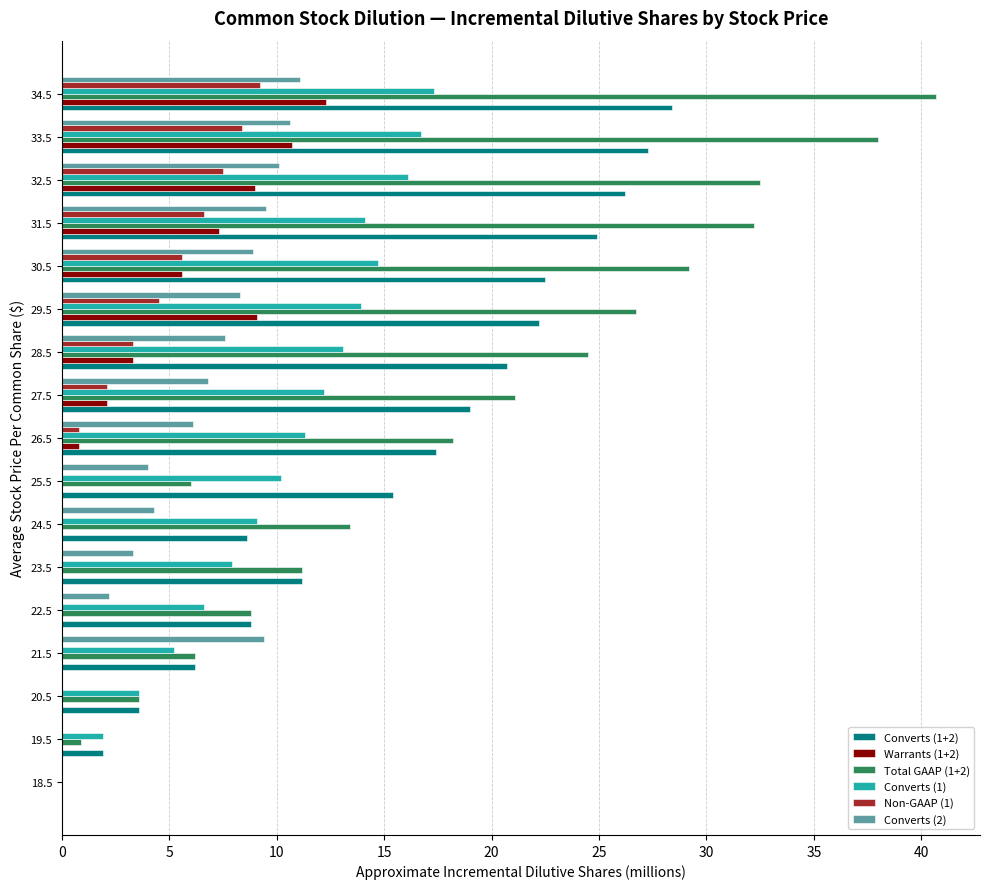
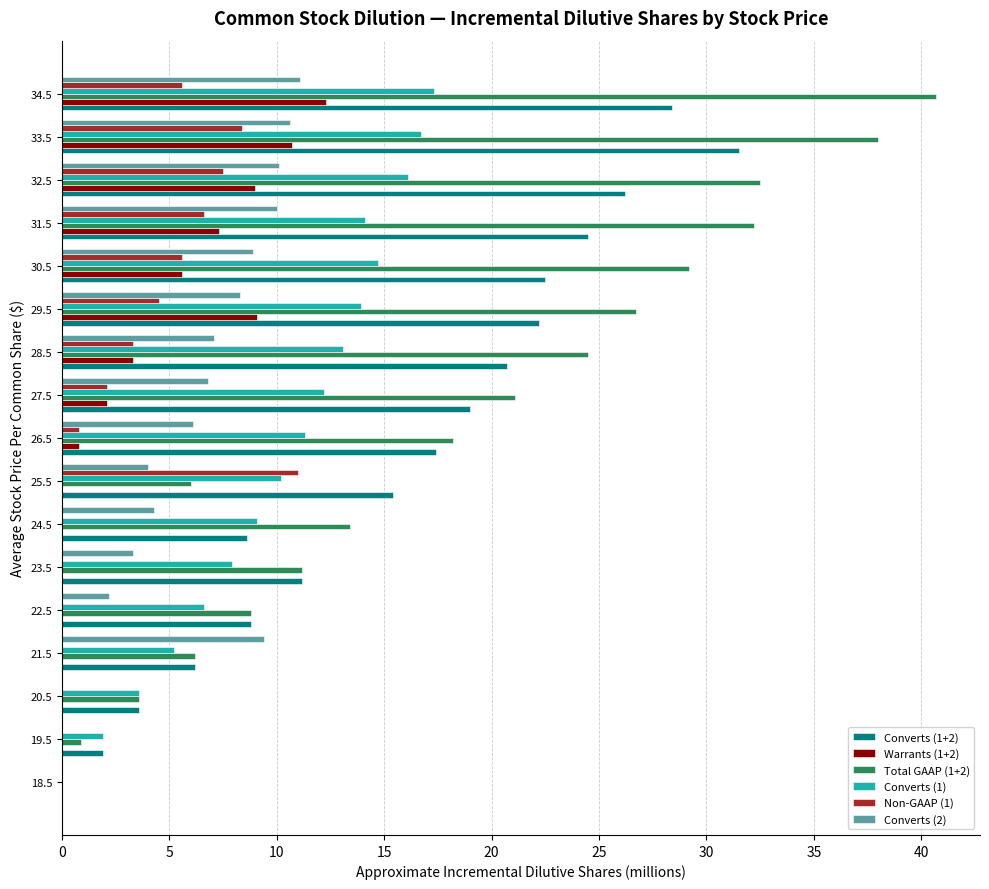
Non-GAAP (1), 34.5: 9.2 -> 5.6
Converts (1+2), 33.5: 27.3 -> 31.5
Converts (2), 31.5: 9.5 -> 10.0
Converts (1+2), 31.5: 24.9 -> 24.5
Converts (2), 28.5: 7.6 -> 7.1
Non-GAAP (1), 25.5: 0 -> 11
